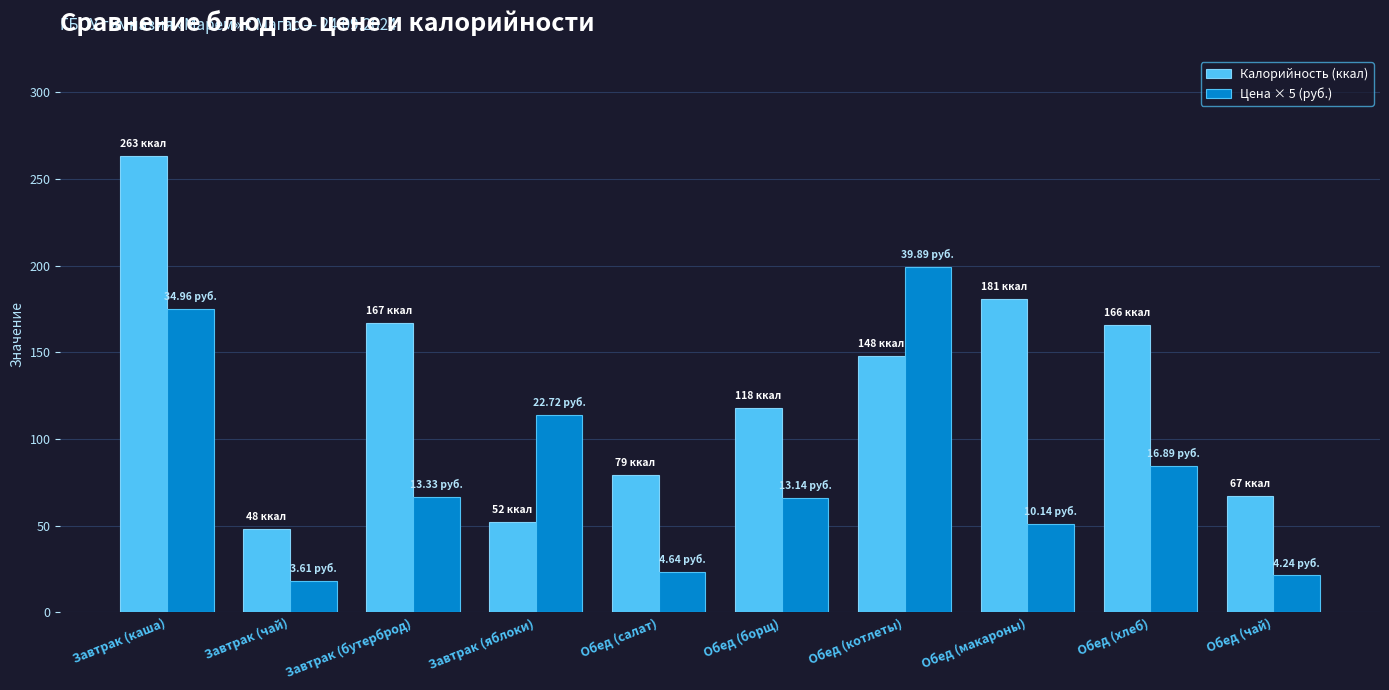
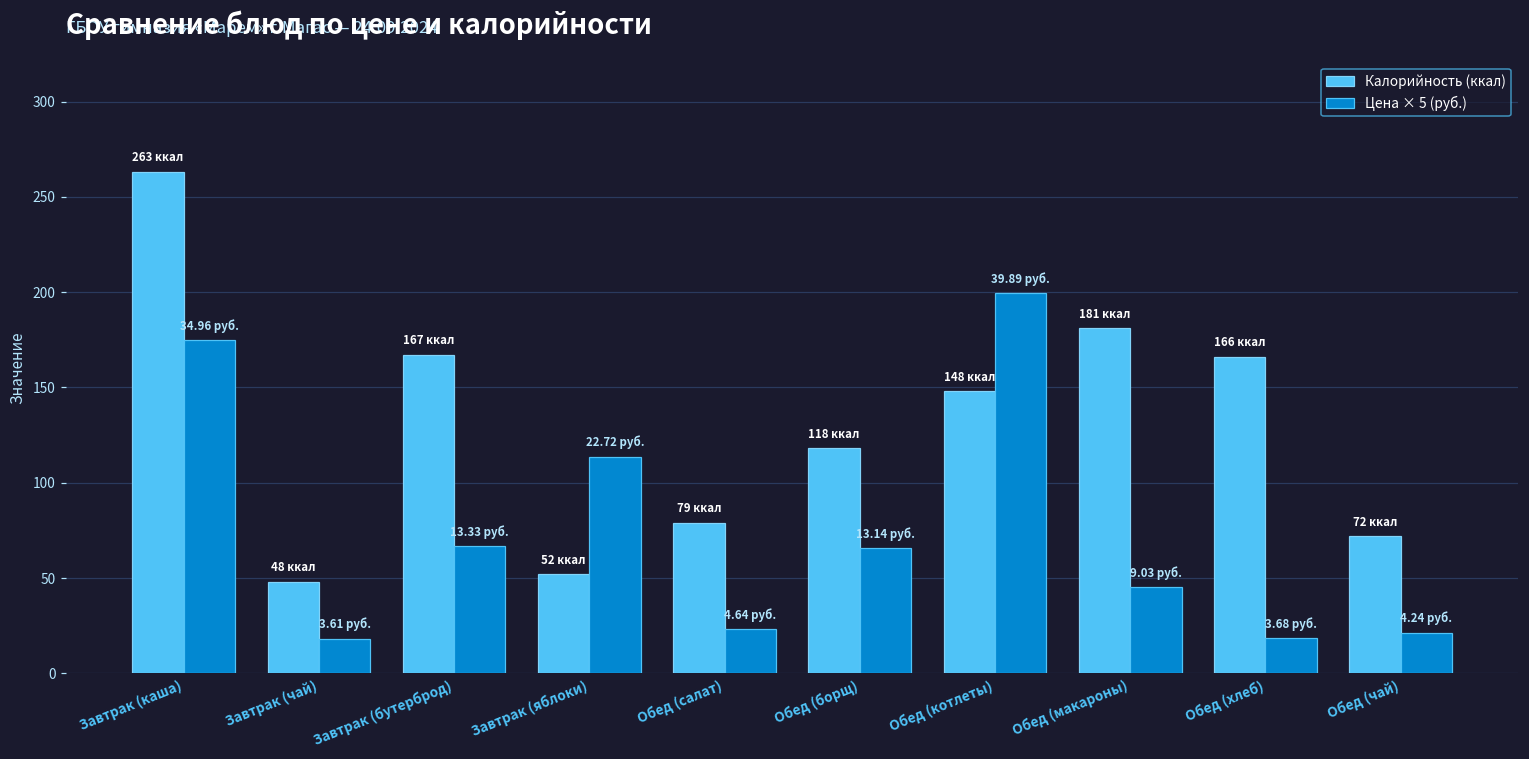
Цена × 5 (руб.), Обед (макароны): 10.14 -> 9.03
Цена × 5 (руб.), Обед (хлеб): 16.89 -> 3.68
Калорийность (ккал), Обед (чай): 67 -> 72
